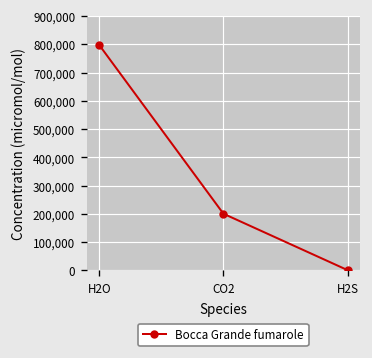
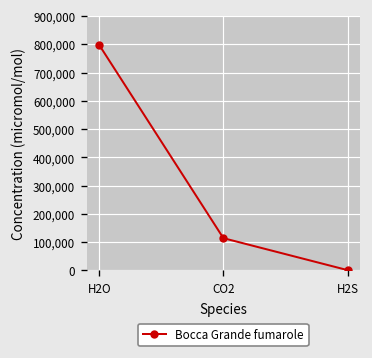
CO2: 200,000 -> 110,000
